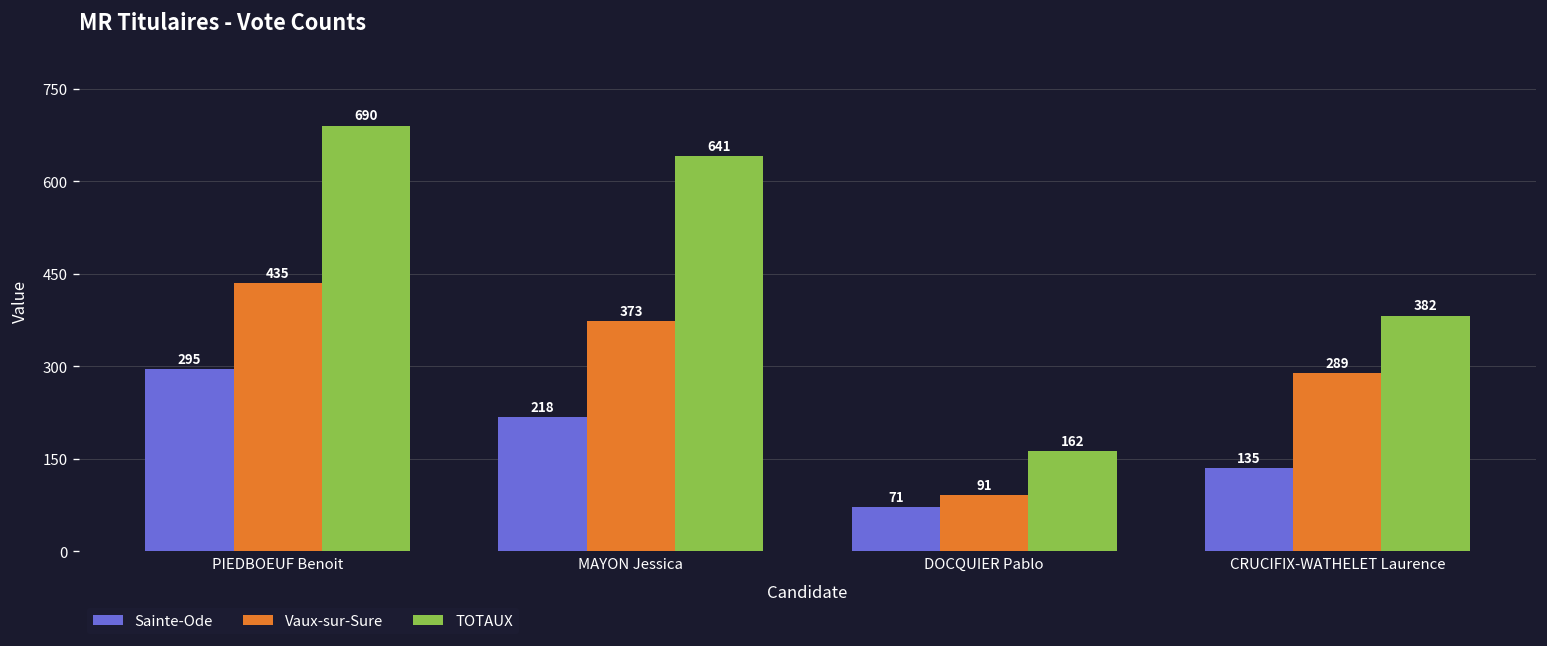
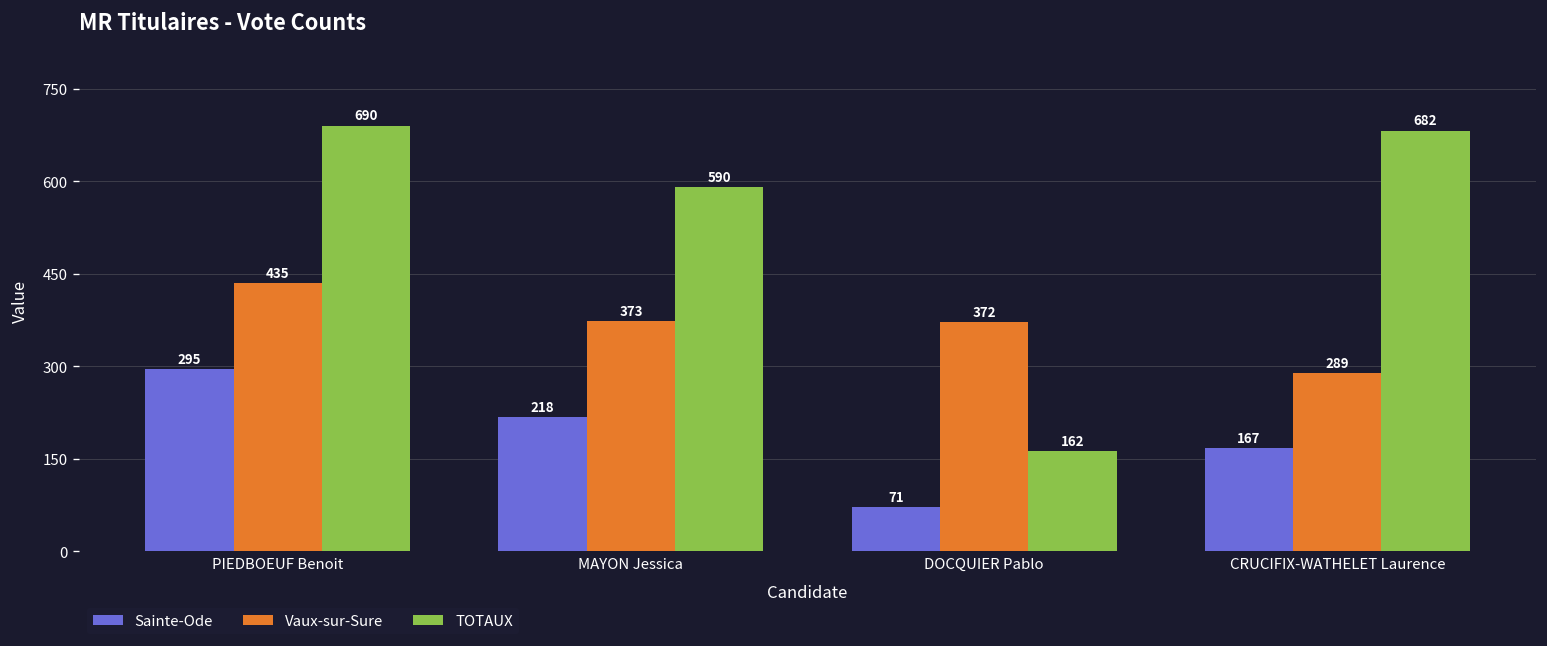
TOTAUX, MAYON Jessica: 641 -> 590
Vaux-sur-Sure, DOCQUIER Pablo: 91 -> 372
Sainte-Ode, CRUCIFIX-WATHELET Laurence: 135 -> 167
TOTAUX, CRUCIFIX-WATHELET Laurence: 382 -> 682
